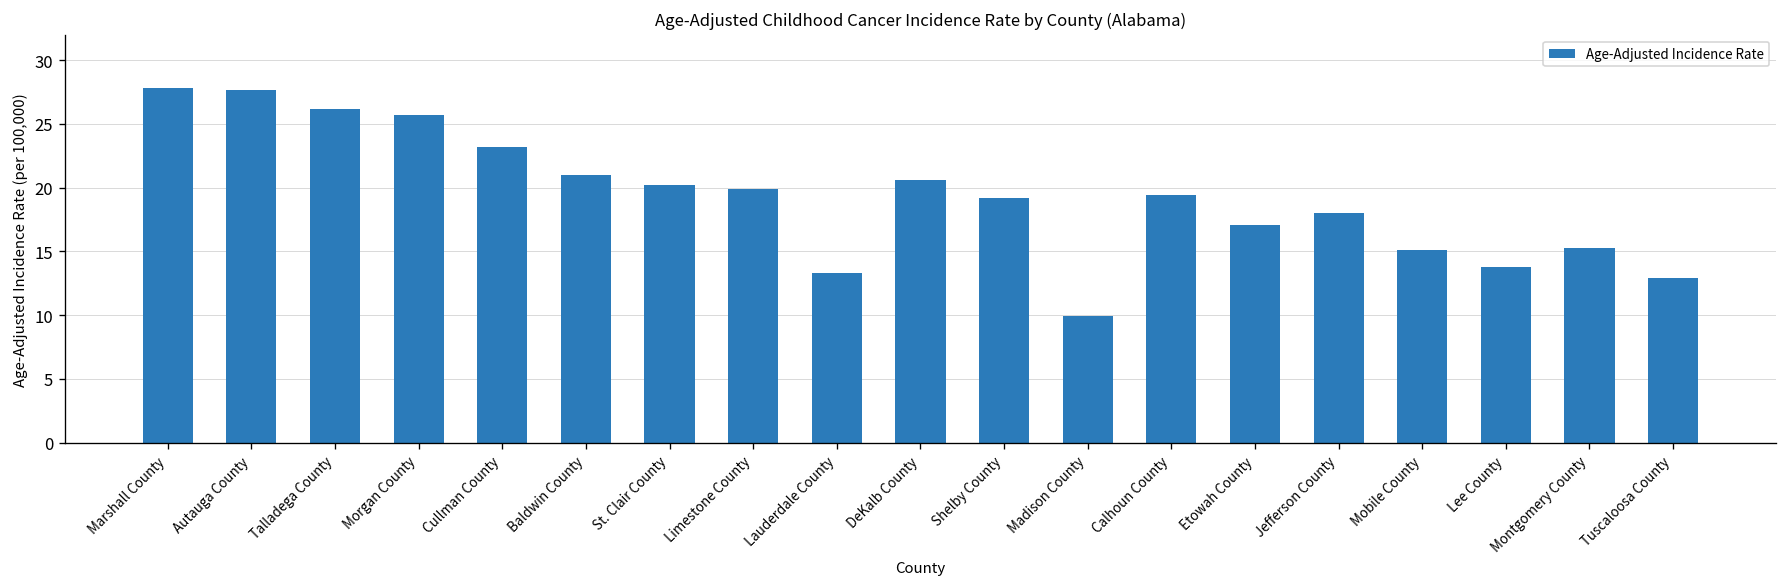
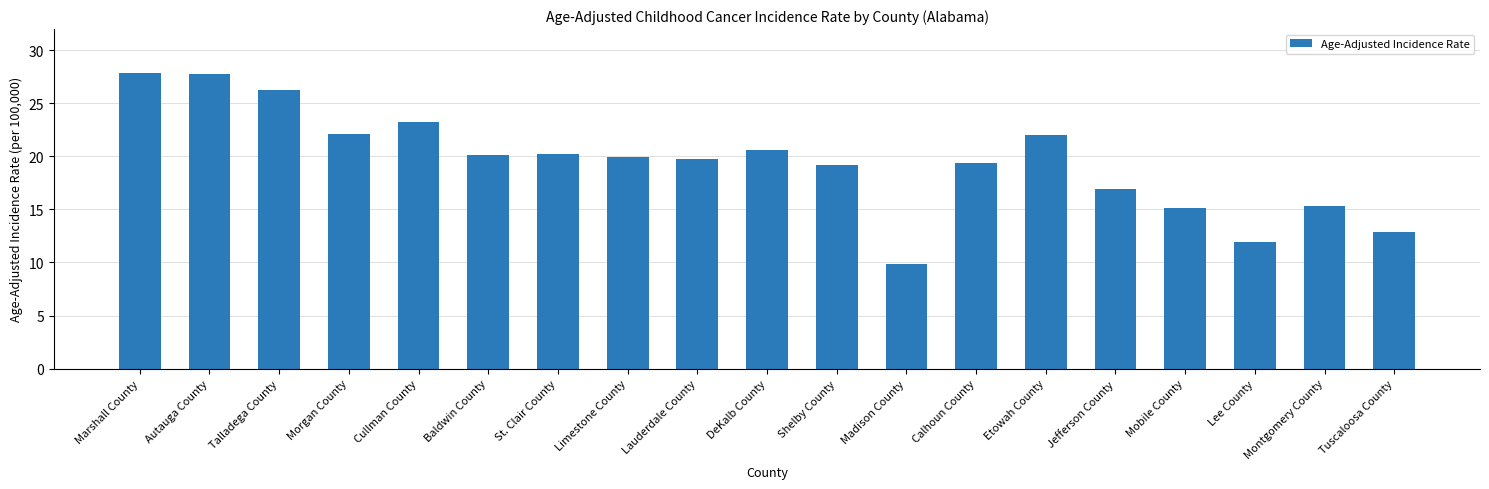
Morgan County: 25.7 -> 22.1
Baldwin County: 21.0 -> 20.1
Lauderdale County: 13.3 -> 19.7
Etowah County: 17.1 -> 22.0
Jefferson County: 18.0 -> 16.9
Lee County: 13.8 -> 11.9
